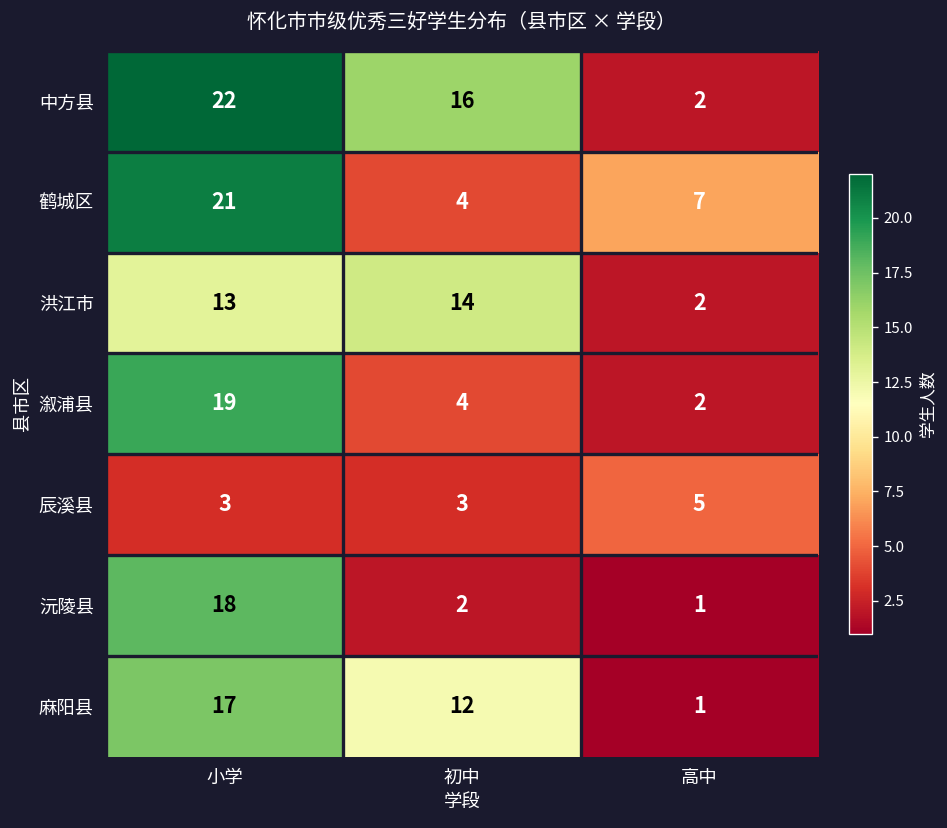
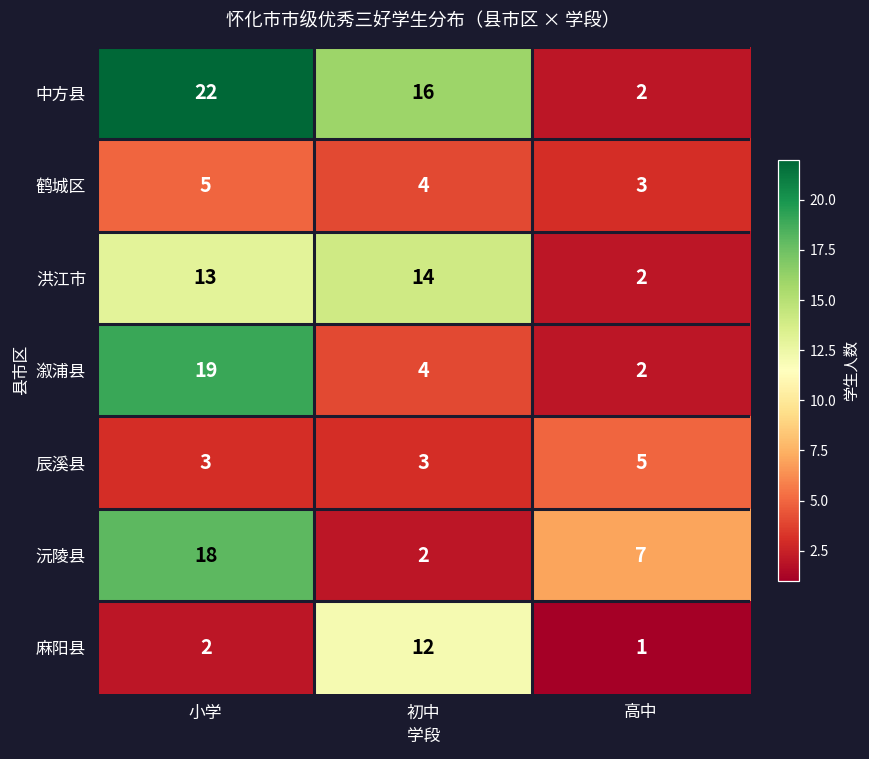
鹤城区, 小学: 21 -> 5
鹤城区, 高中: 7 -> 3
沅陵县, 高中: 1 -> 7
麻阳县, 小学: 17 -> 2
